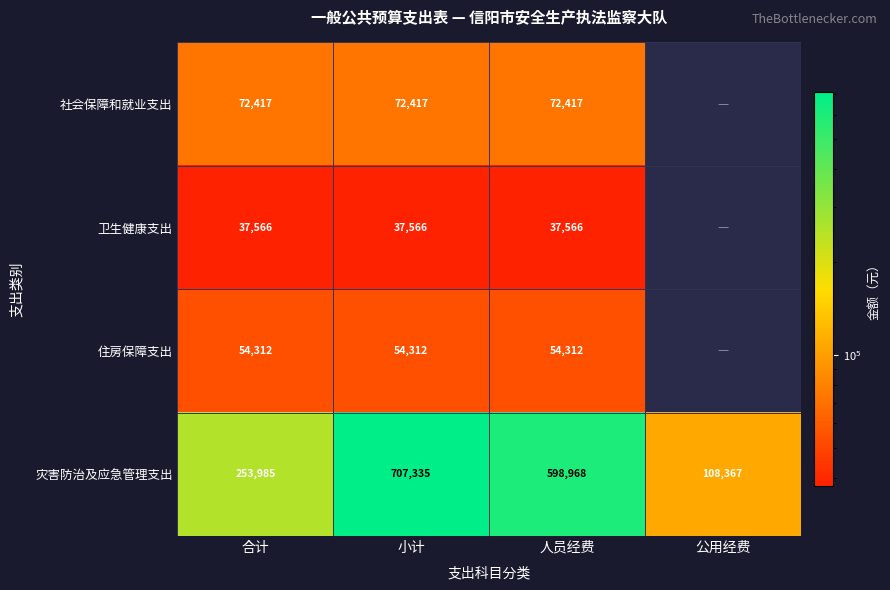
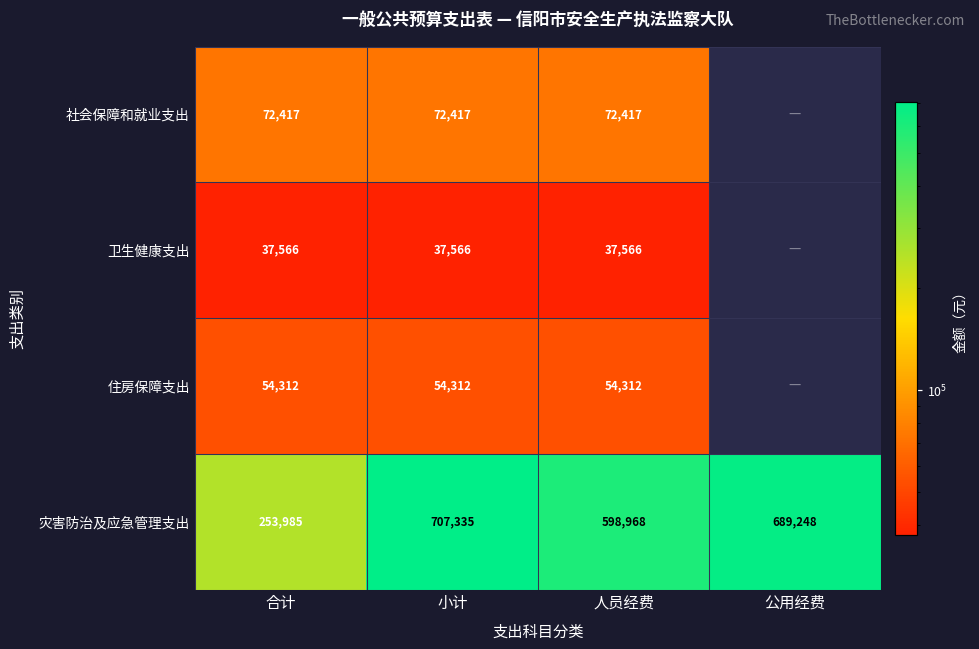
灾害防治及应急管理支出, 公用经费: 108,367 -> 689,248
